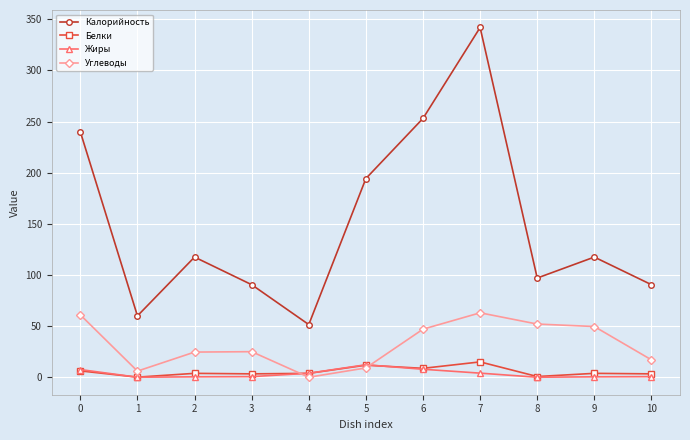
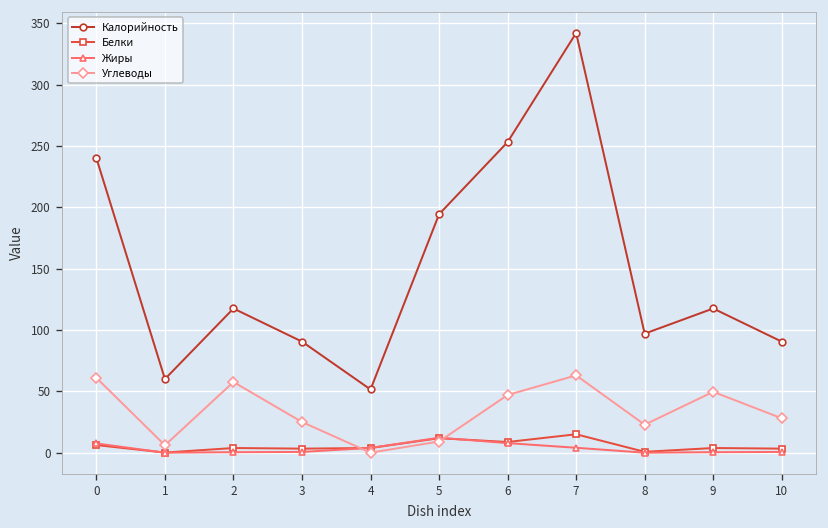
Углеводы, 2: 25 -> 58
Углеводы, 8: 52 -> 23
Углеводы, 10: 17 -> 28
